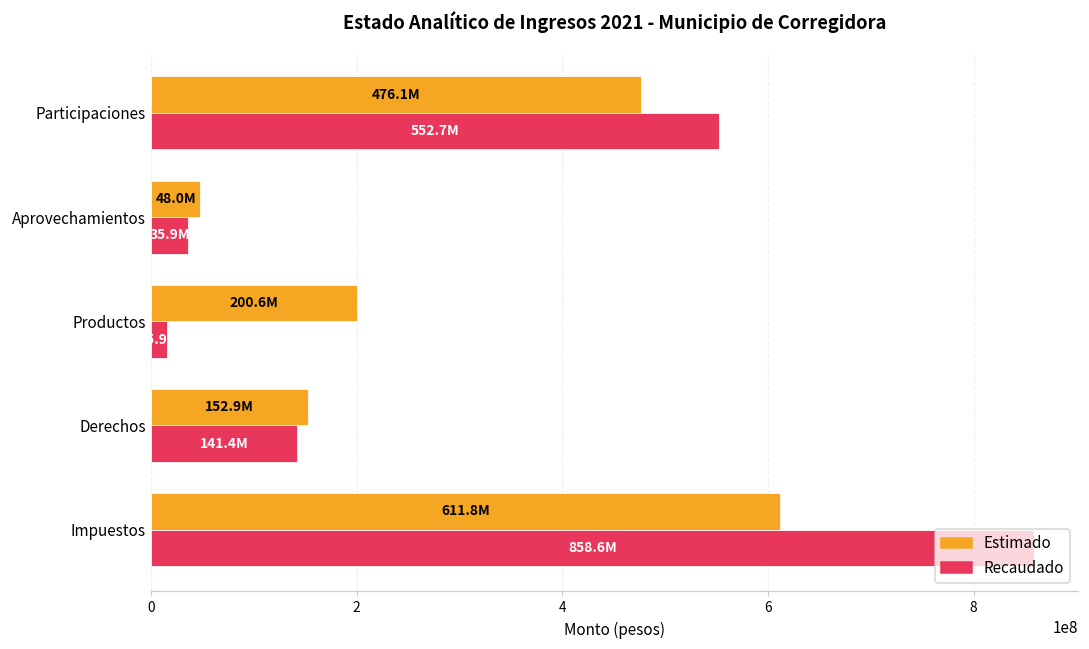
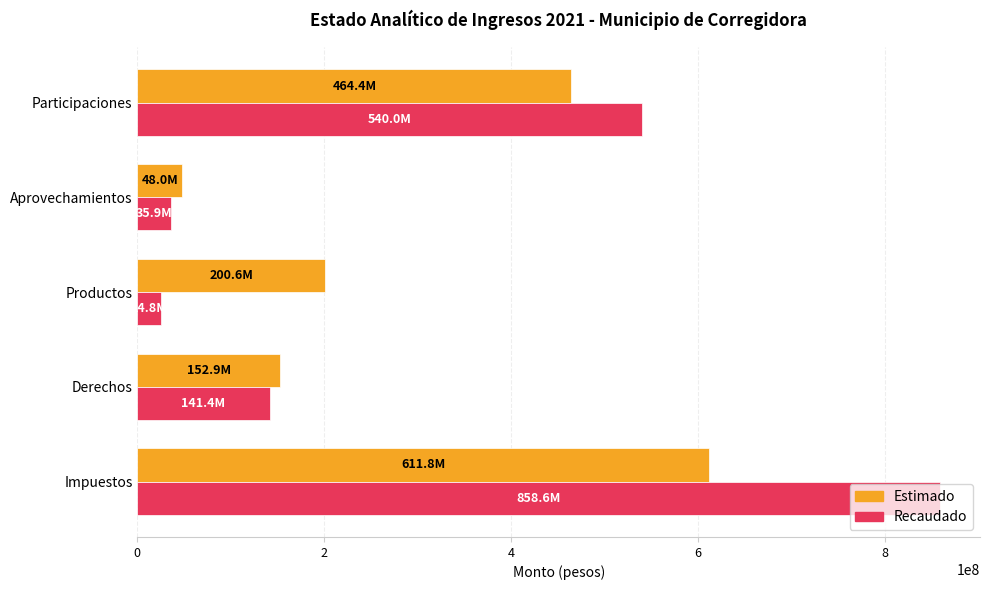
Estimado, Participaciones: 476.1M -> 464.4M
Recaudado, Participaciones: 552.7M -> 540.0M
Recaudado, Productos: 16000000 -> 25000000
